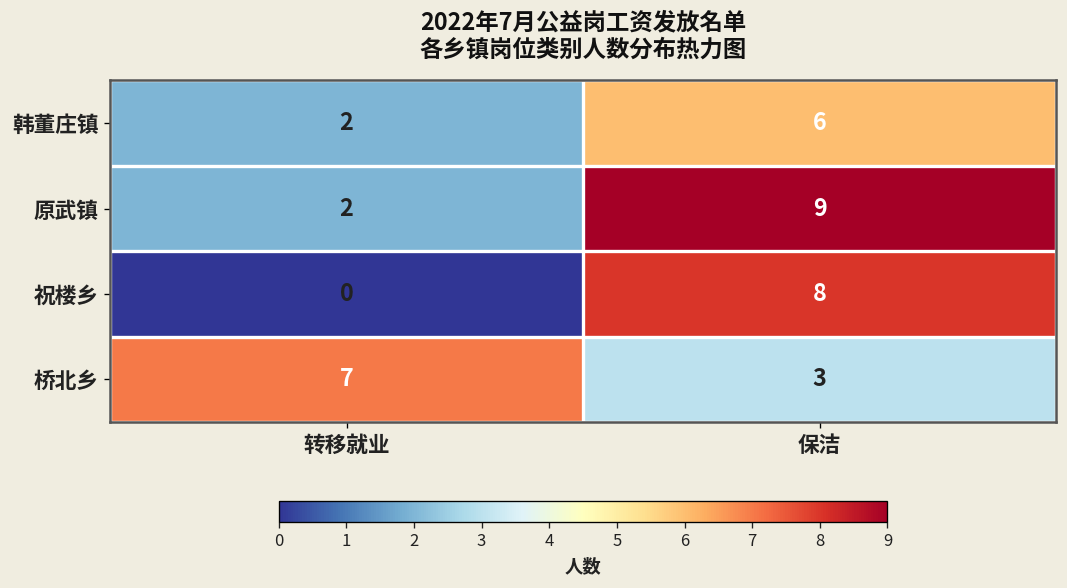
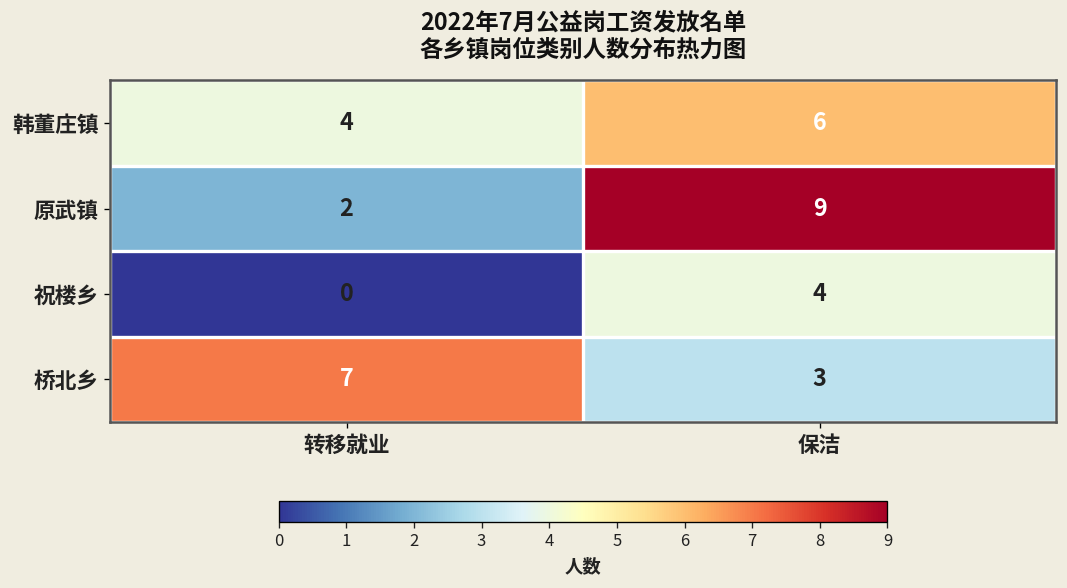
韩董庄镇, 转移就业: 2 -> 4
祝楼乡, 保洁: 8 -> 4
